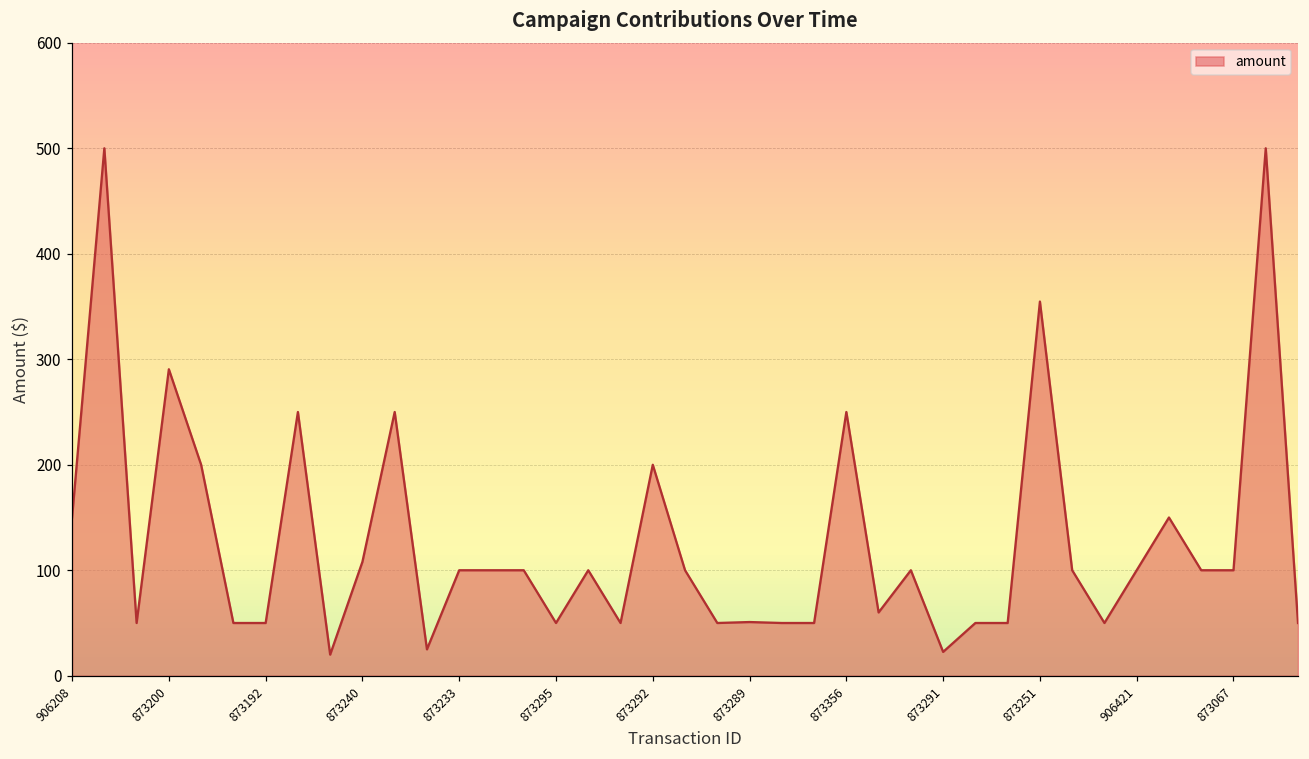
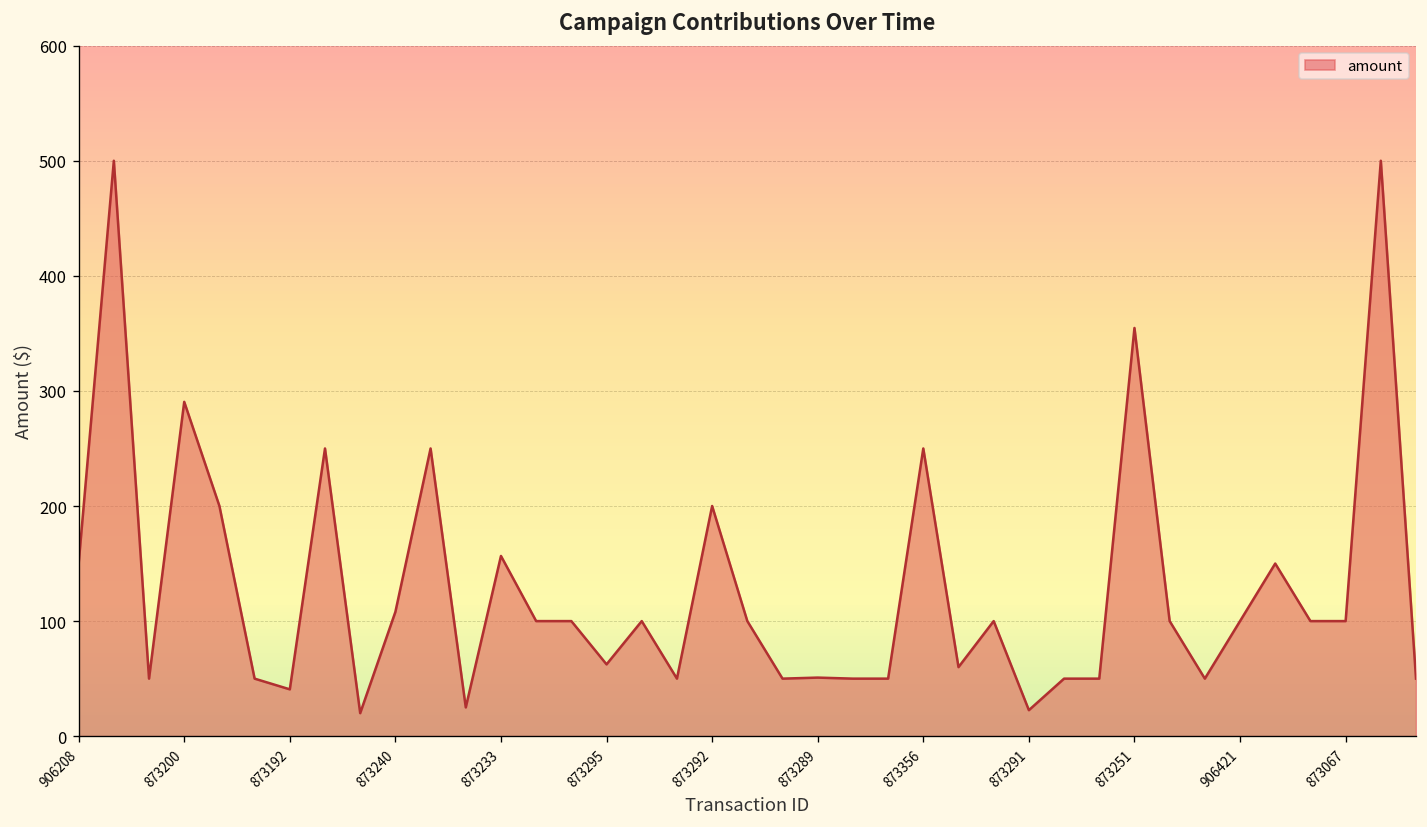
873192: 50 -> 40
873233: 100 -> 160
873295: 50 -> 60
